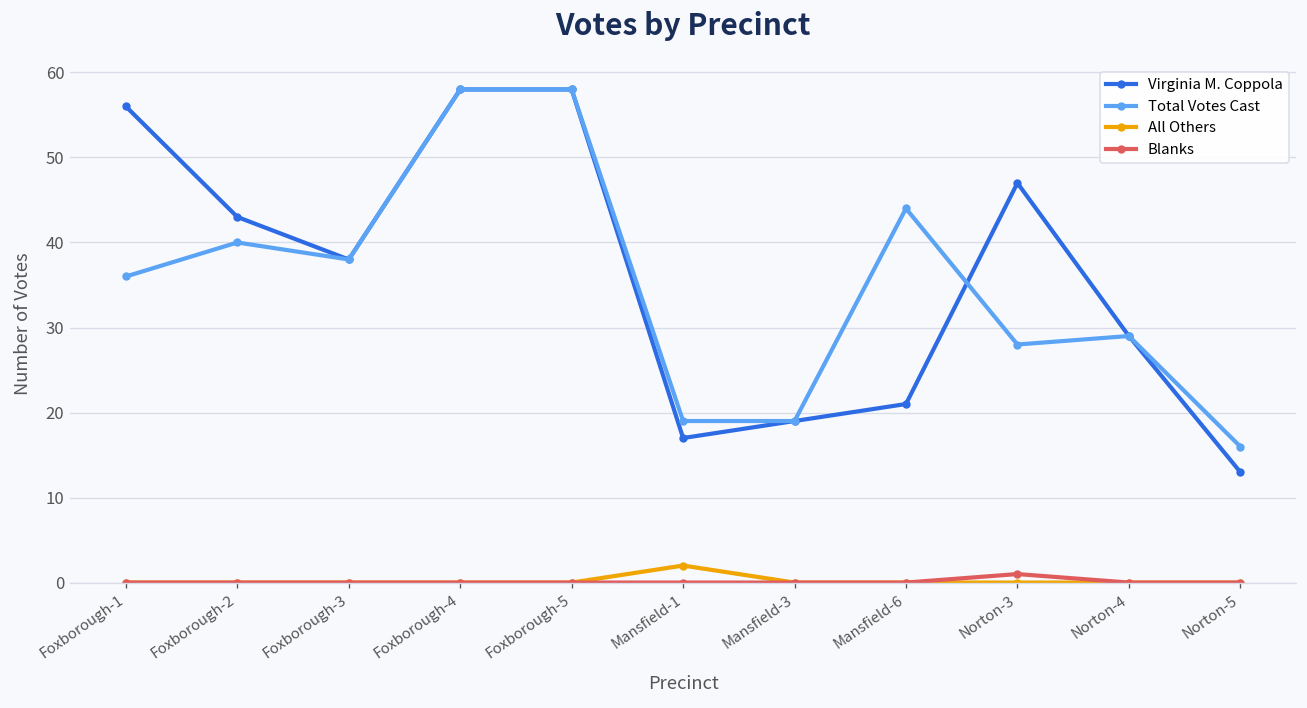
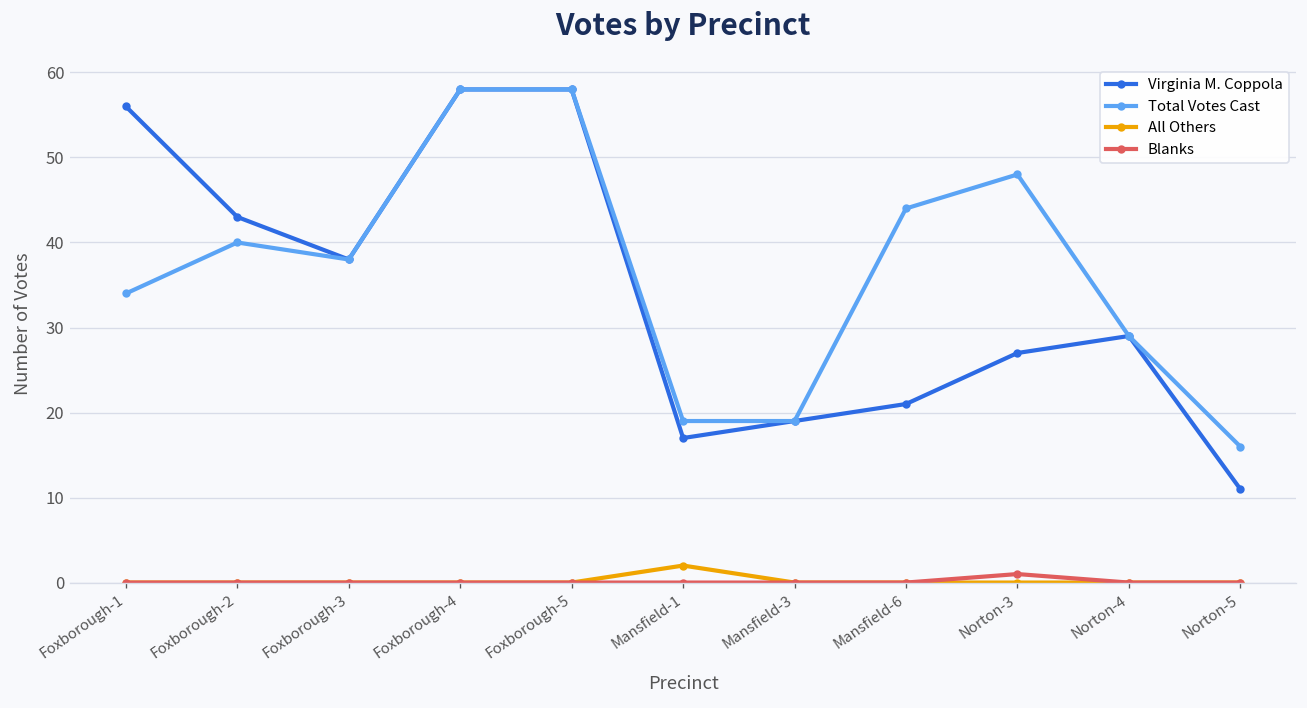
Total Votes Cast, Foxborough-1: 36 -> 34
Virginia M. Coppola, Norton-3: 47 -> 27
Total Votes Cast, Norton-3: 28 -> 48
Virginia M. Coppola, Norton-5: 13 -> 11
